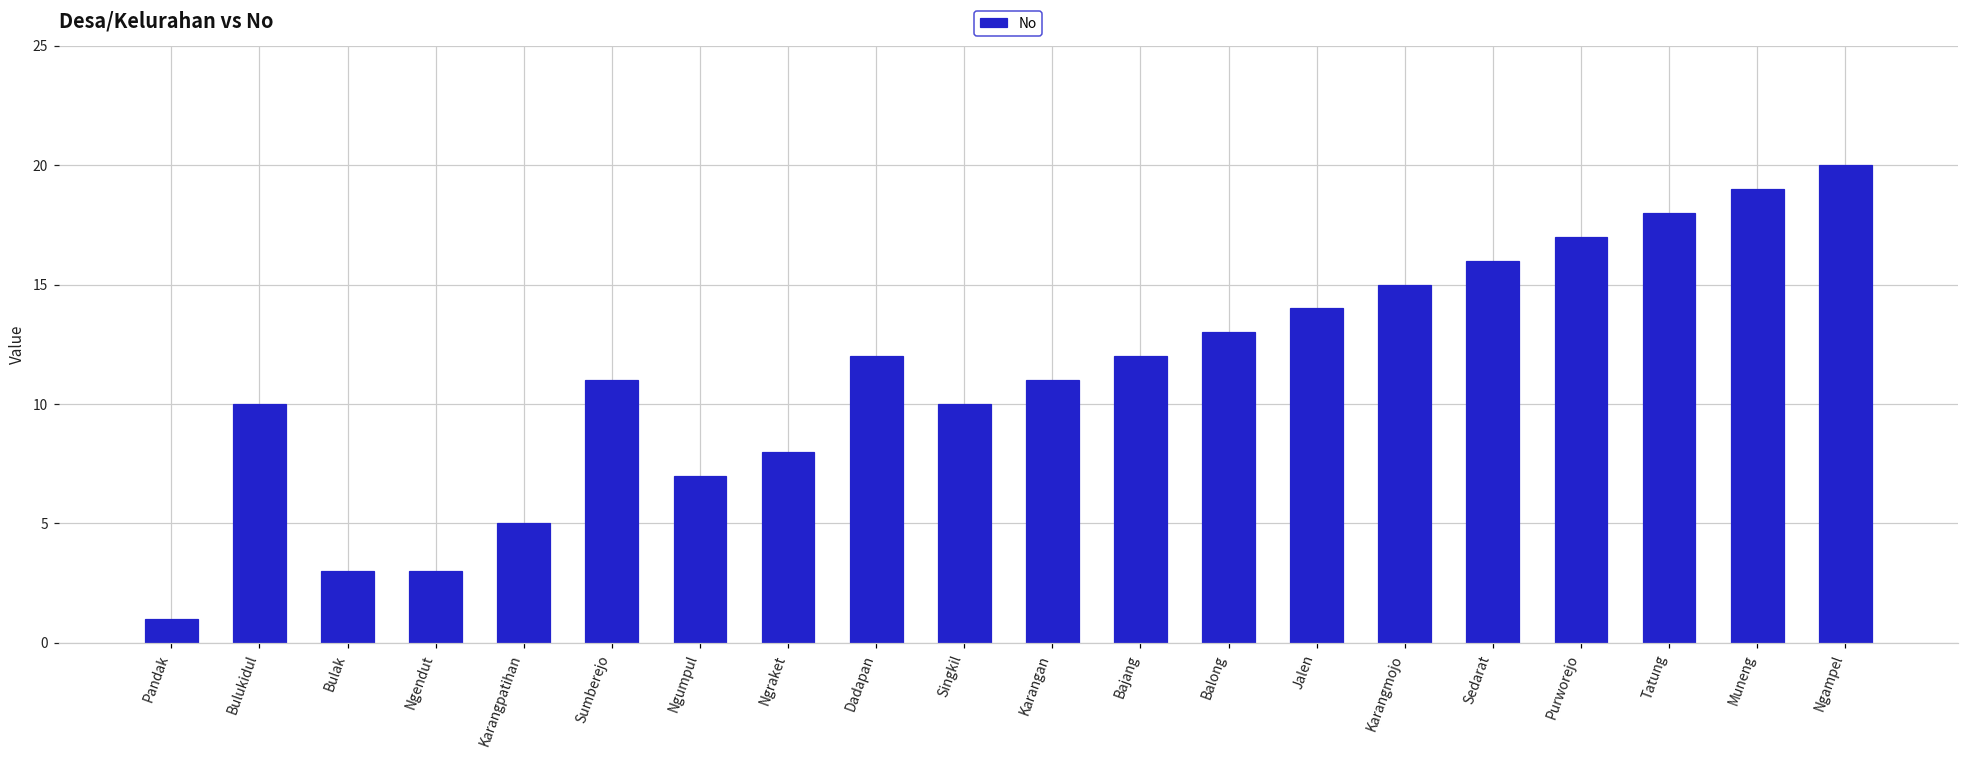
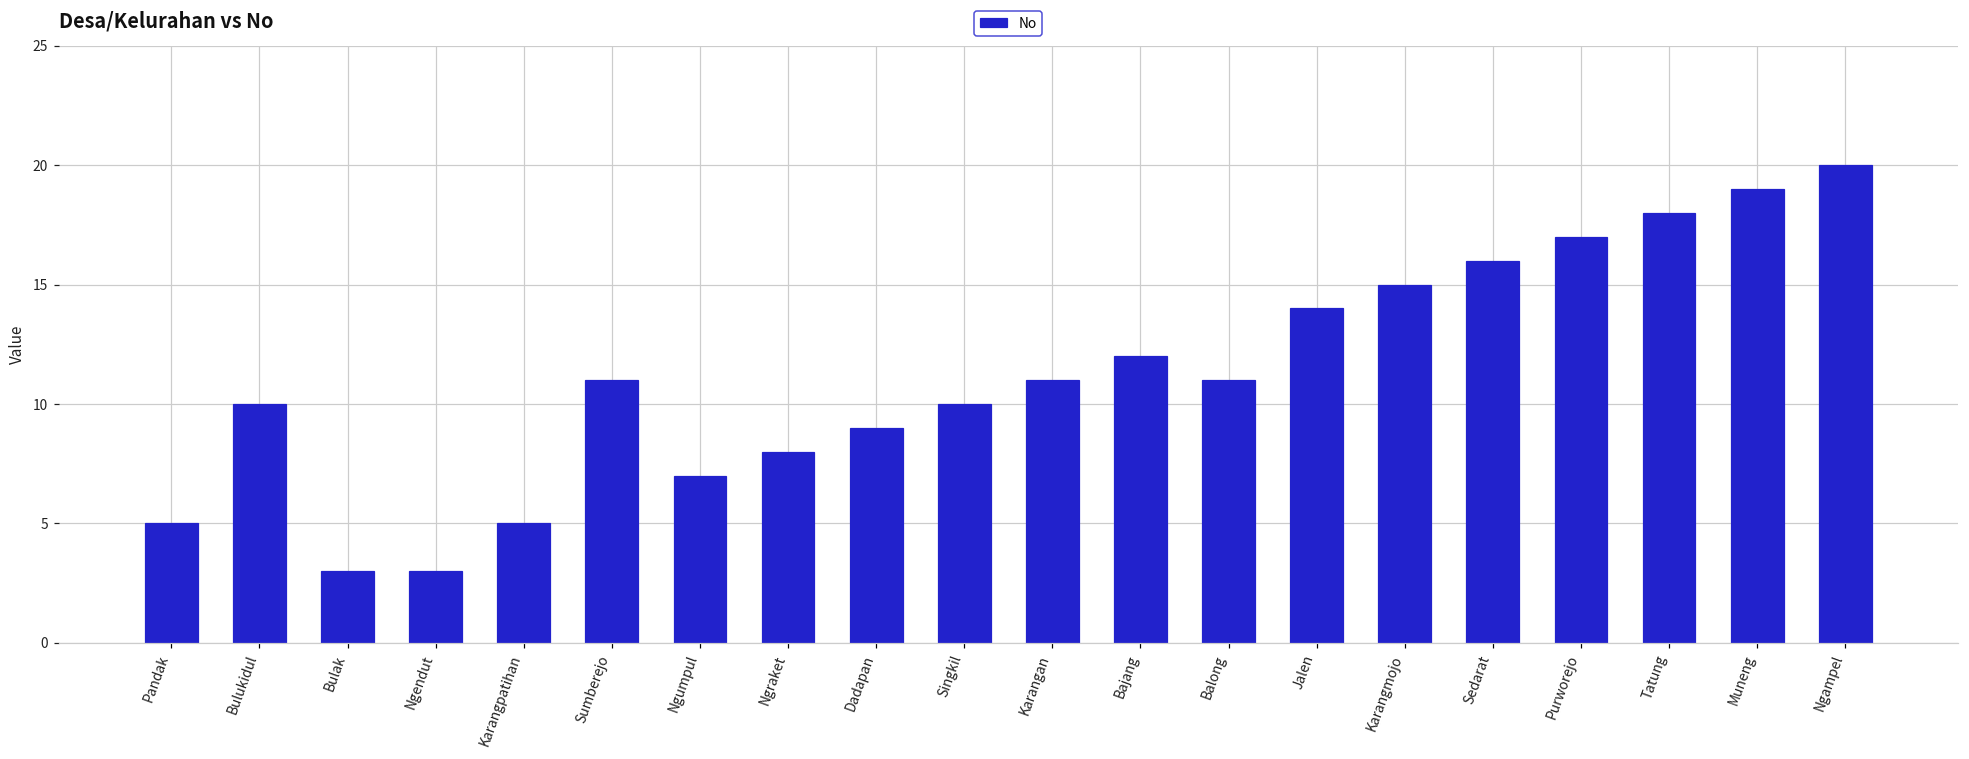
Pandak: 1 -> 5
Dadapan: 12 -> 9
Balong: 13 -> 11
